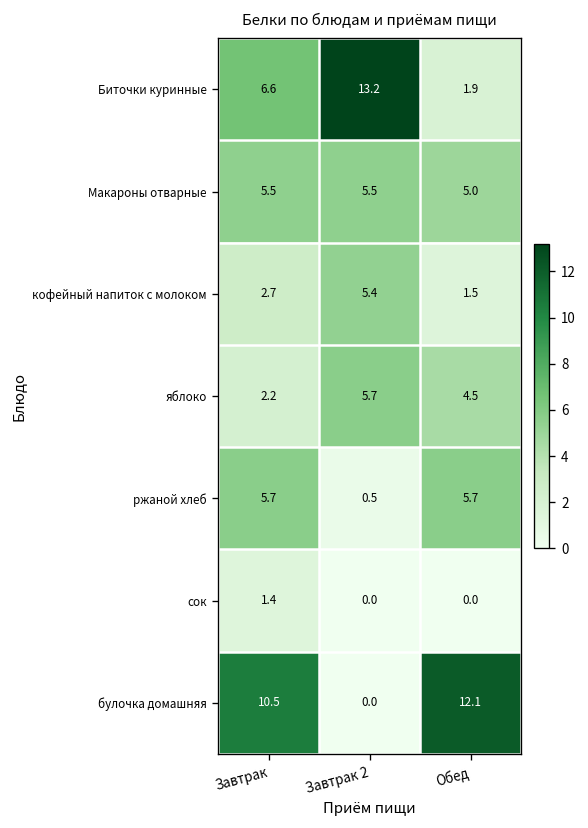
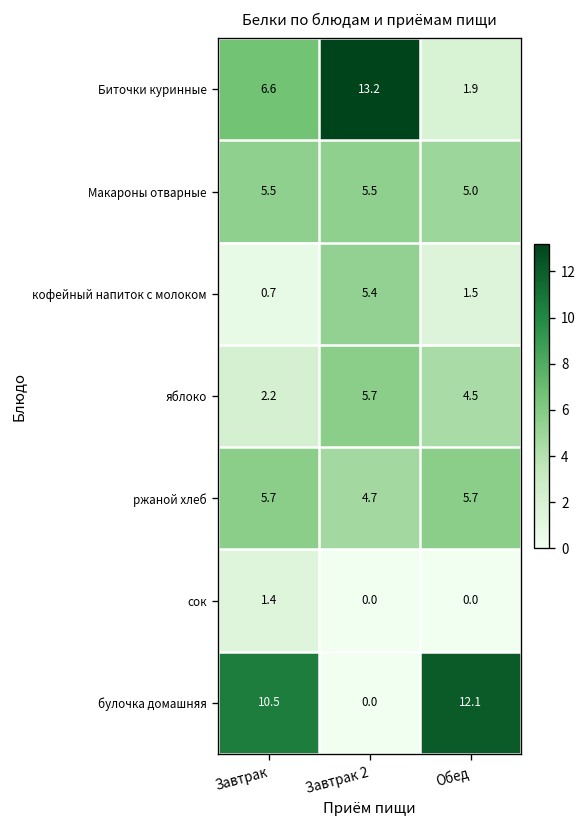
кофейный напиток с молоком, Завтрак: 2.7 -> 0.7
ржаной хлеб, Завтрак 2: 0.5 -> 4.7
